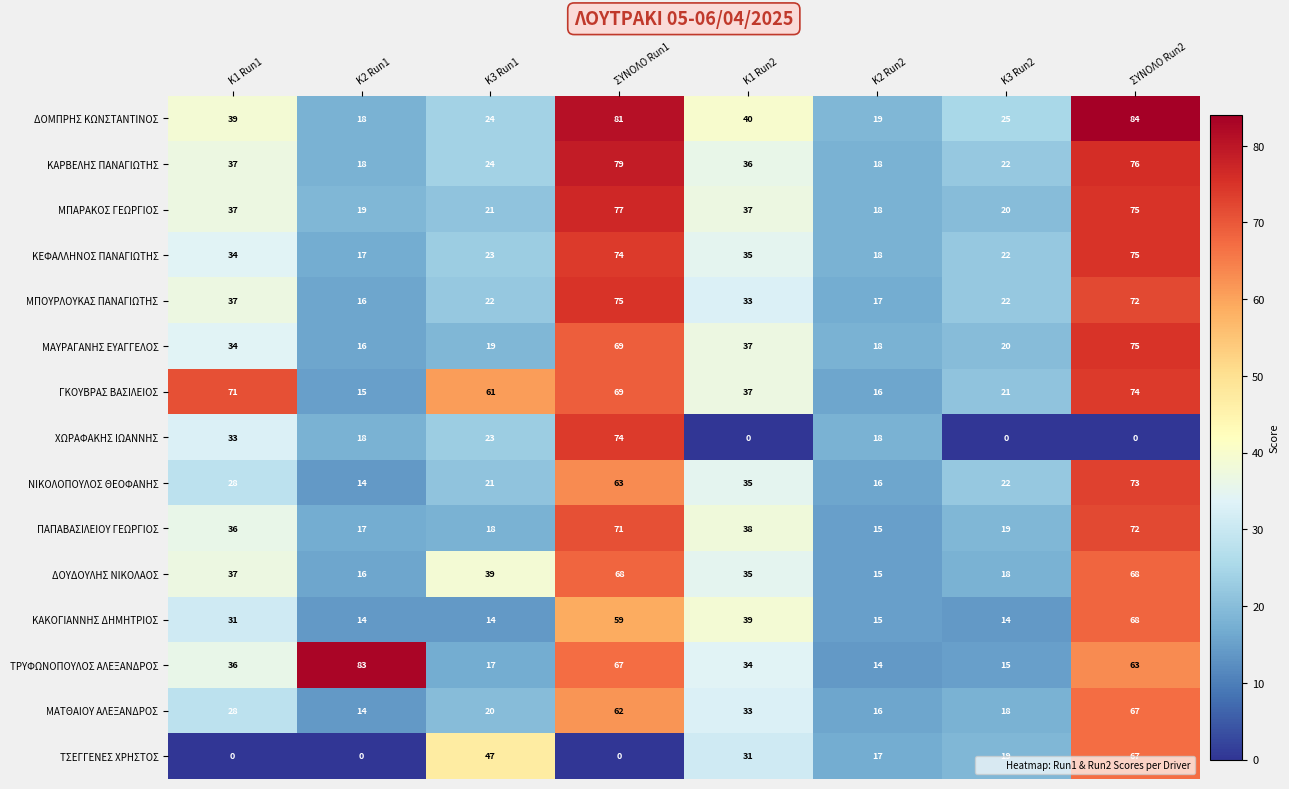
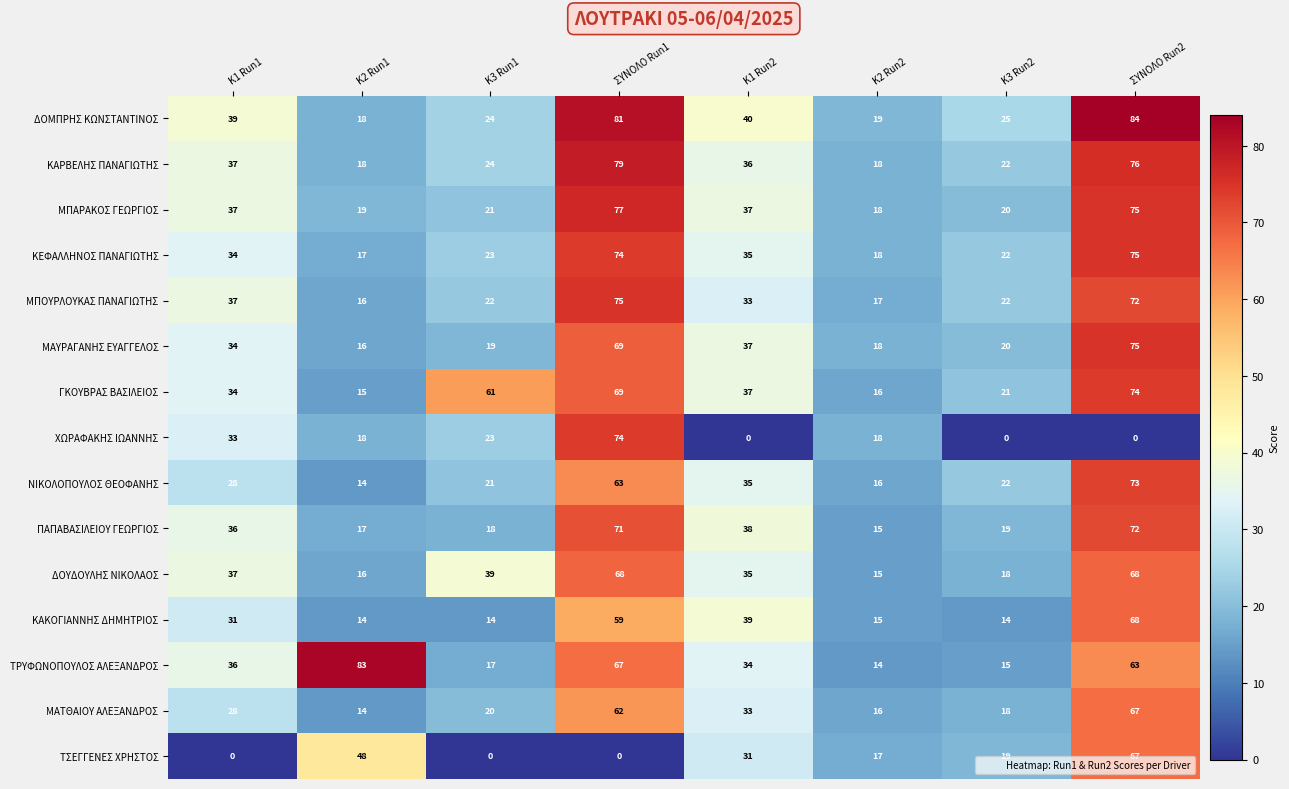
ΓΚΟΥΒΡΑΣ ΒΑΣΙΛΕΙΟΣ, Κ1 Run1: 71 -> 34
ΤΣΕΓΓΕΝΕΣ ΧΡΗΣΤΟΣ, Κ2 Run1: 0 -> 48
ΤΣΕΓΓΕΝΕΣ ΧΡΗΣΤΟΣ, Κ3 Run1: 47 -> 0
